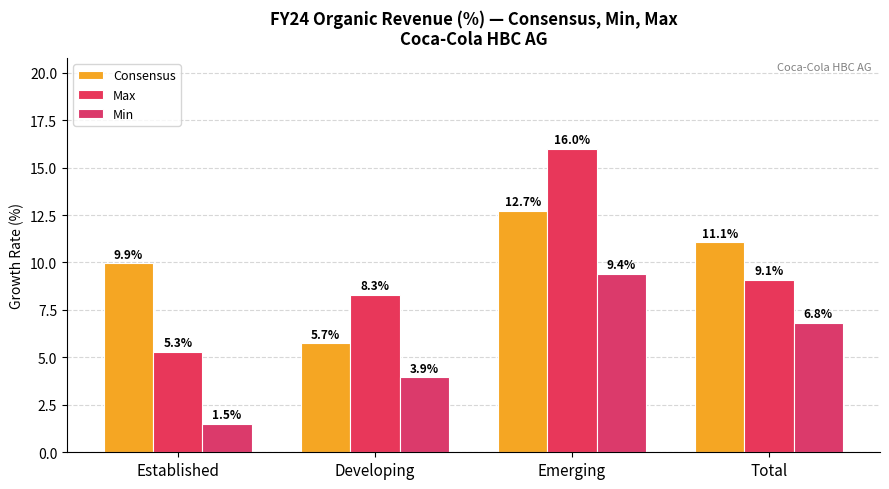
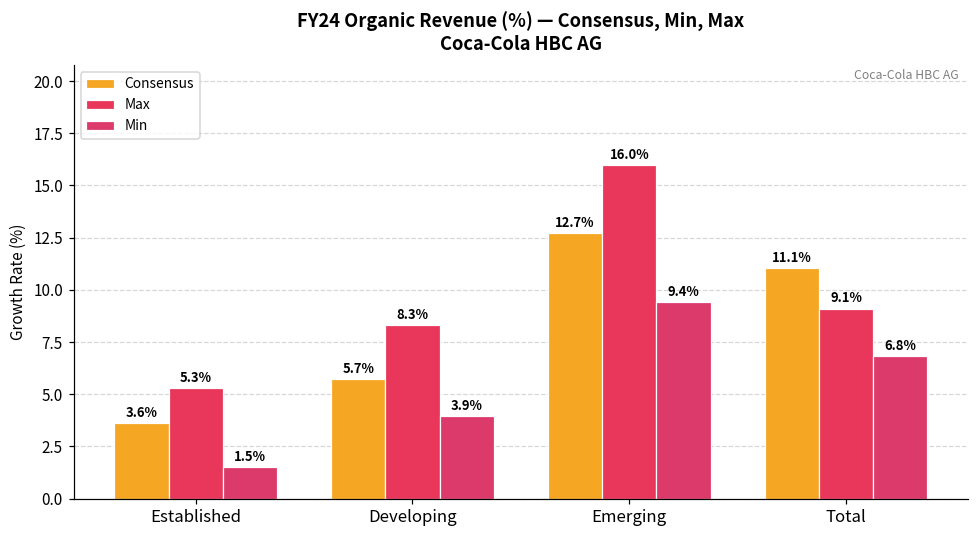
Consensus, Established: 9.9% -> 3.6%
